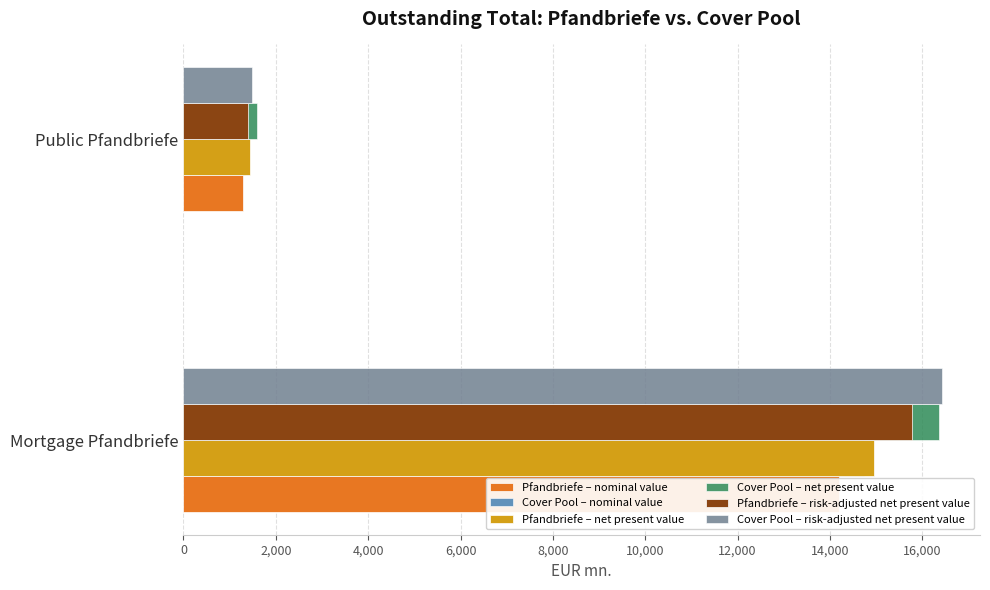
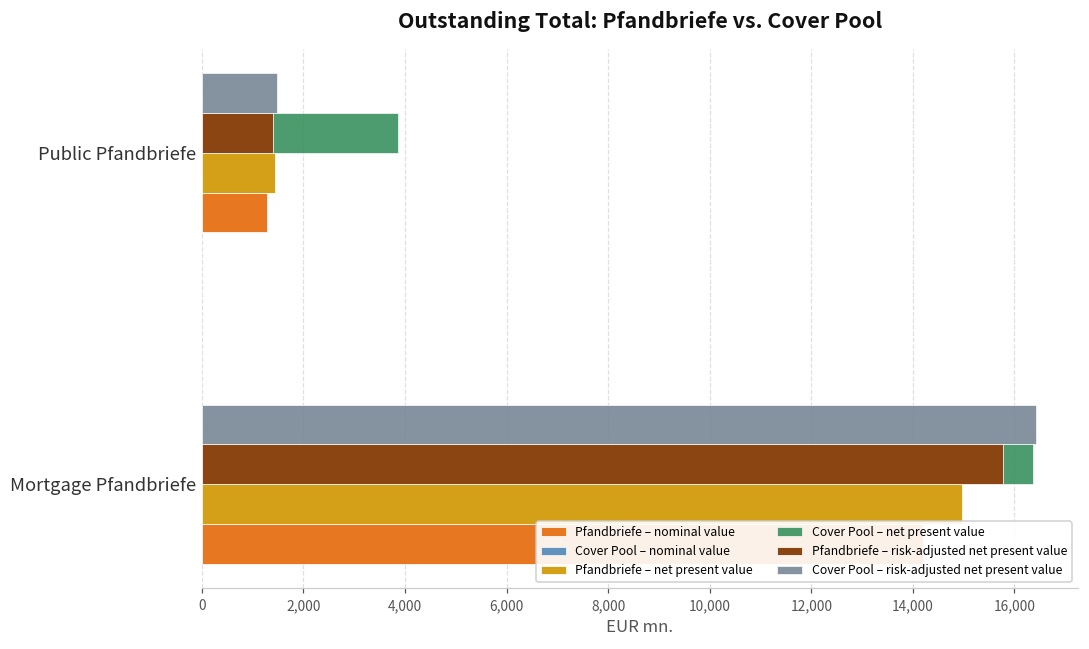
Cover Pool – net present value, Public Pfandbriefe: 1,600 -> 3,900
